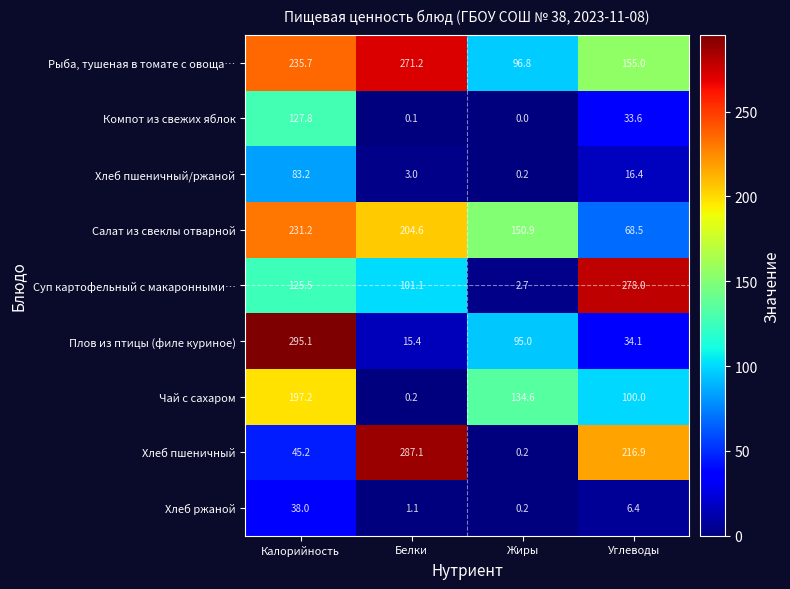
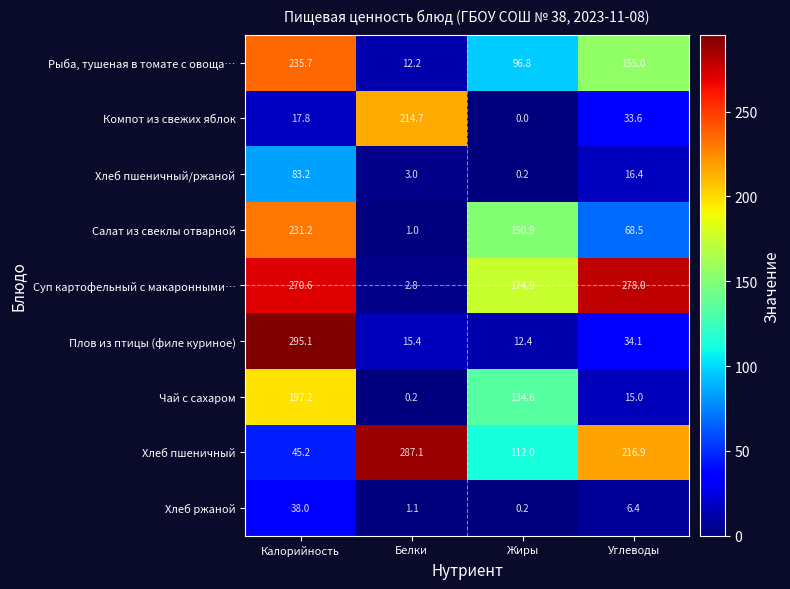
Рыба, тушеная в томате с овоща…, Белки: 271.2 -> 12.2
Компот из свежих яблок, Калорийность: 127.8 -> 17.8
Компот из свежих яблок, Белки: 0.1 -> 214.7
Салат из свеклы отварной, Белки: 204.6 -> 1.0
Суп картофельный с макаронными…, Калорийность: 125.5 -> 270.6
Суп картофельный с макаронными…, Белки: 101.1 -> 2.8
Суп картофельный с макаронными…, Жиры: 2.7 -> 174.9
Плов из птицы (филе куриное), Жиры: 95.0 -> 12.4
Чай с сахаром, Углеводы: 100.0 -> 15.0
Хлеб пшеничный, Жиры: 0.2 -> 112.0
